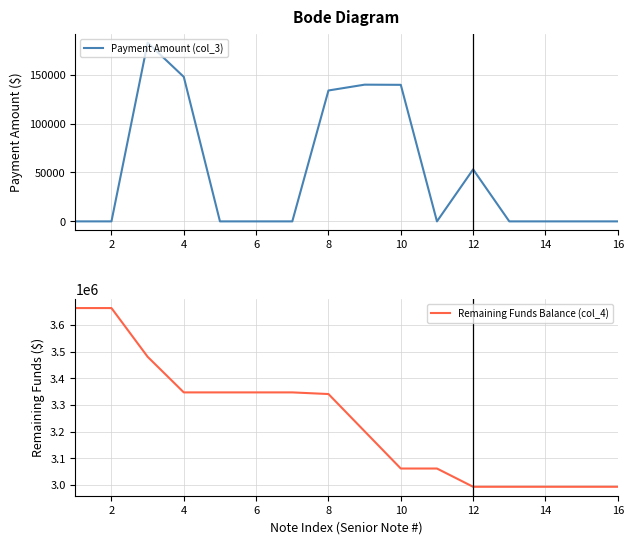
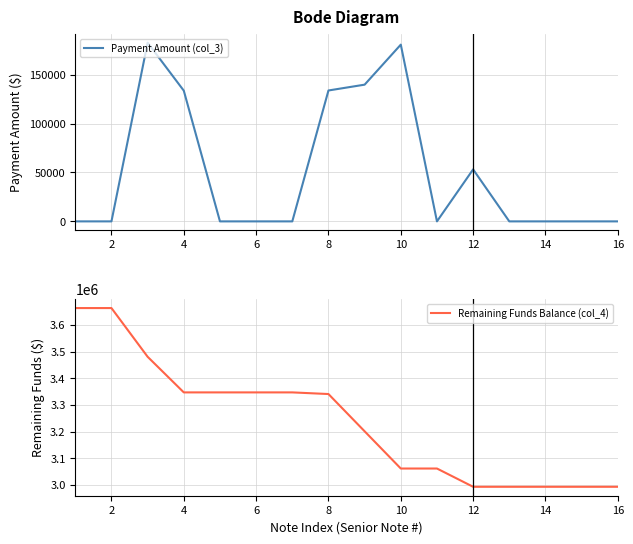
Bode Diagram, 4: 150000 -> 130000
Bode Diagram, 10: 140000 -> 180000
